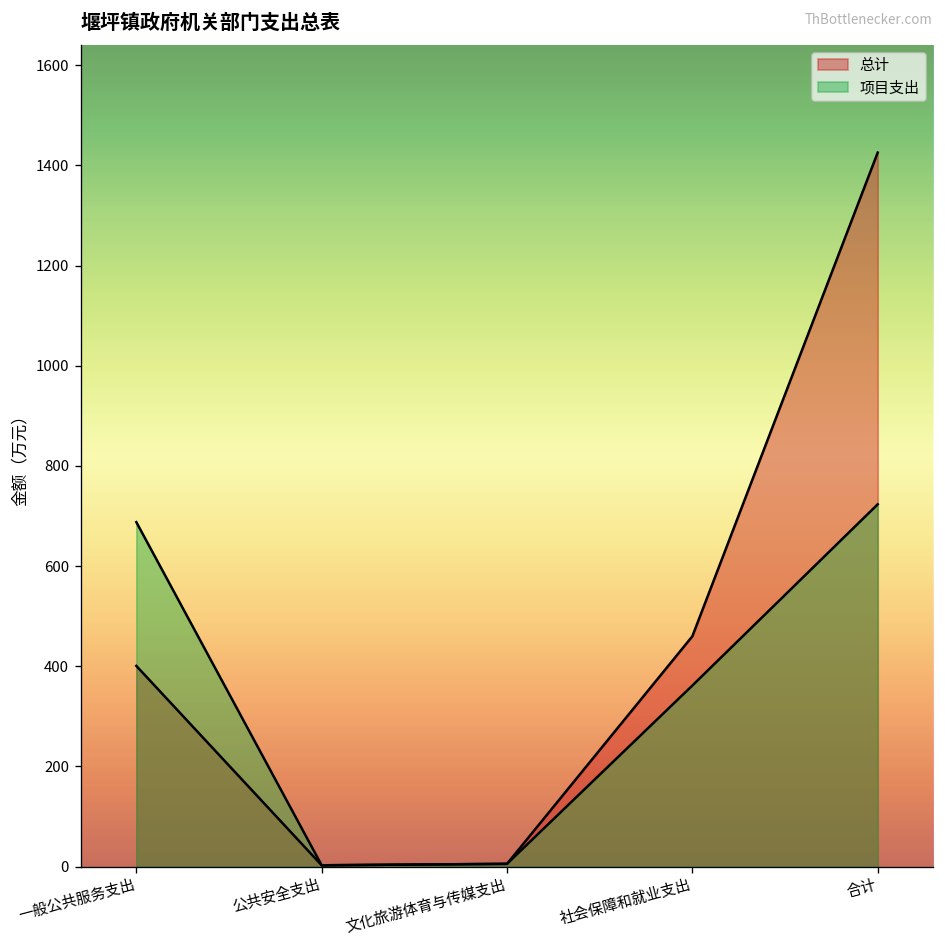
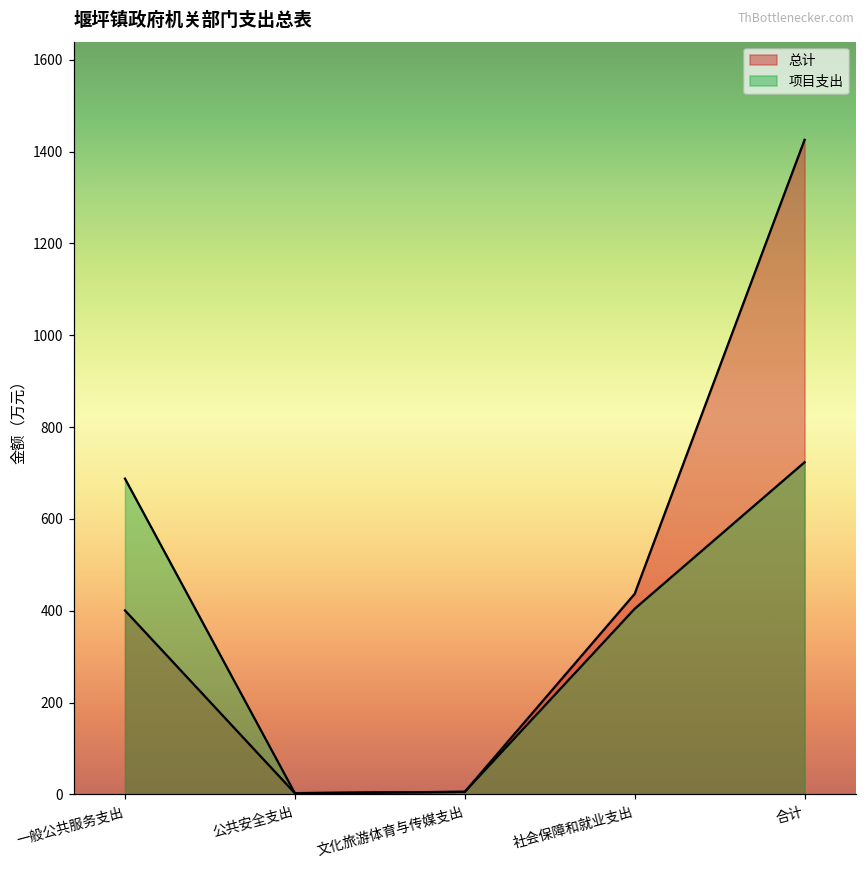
总计, 社会保障和就业支出: 460 -> 440
项目支出, 社会保障和就业支出: 360 -> 400
